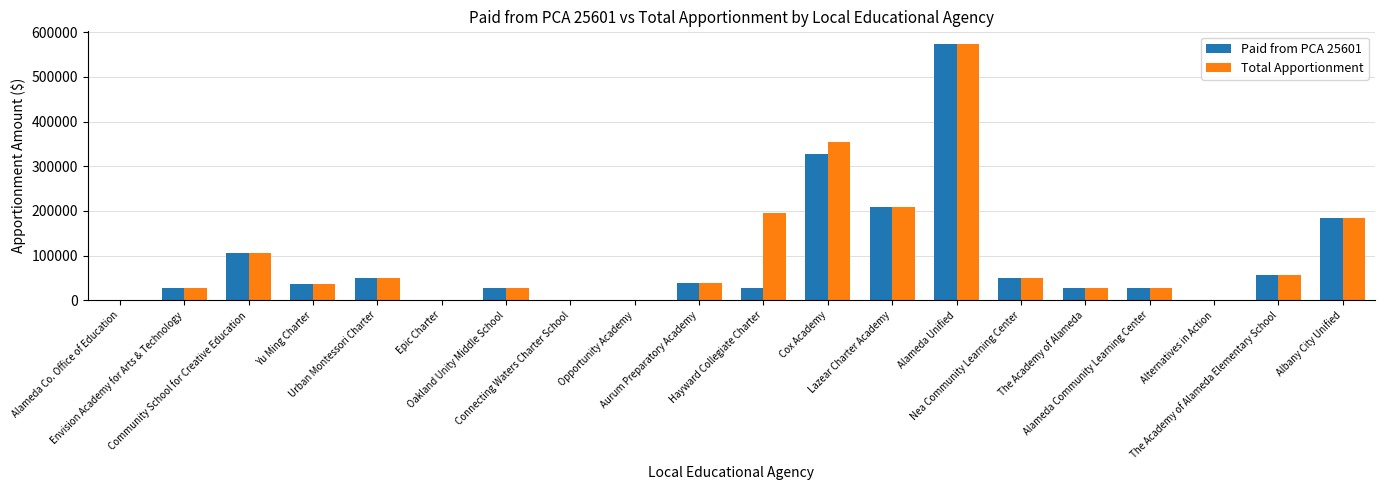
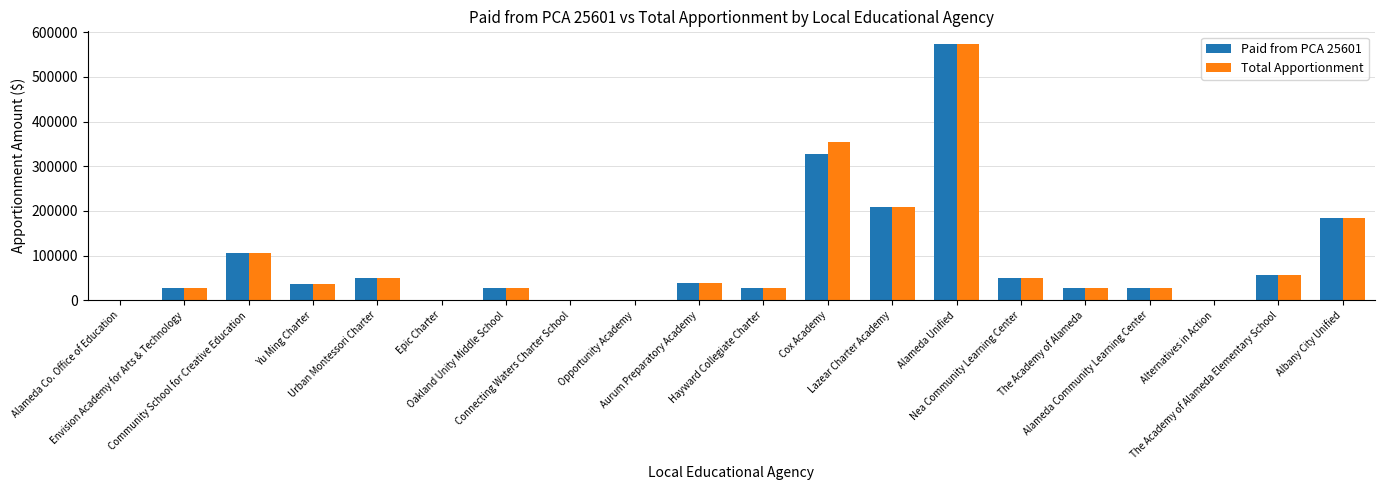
Total Apportionment, Hayward Collegiate Charter: 190000 -> 30000
